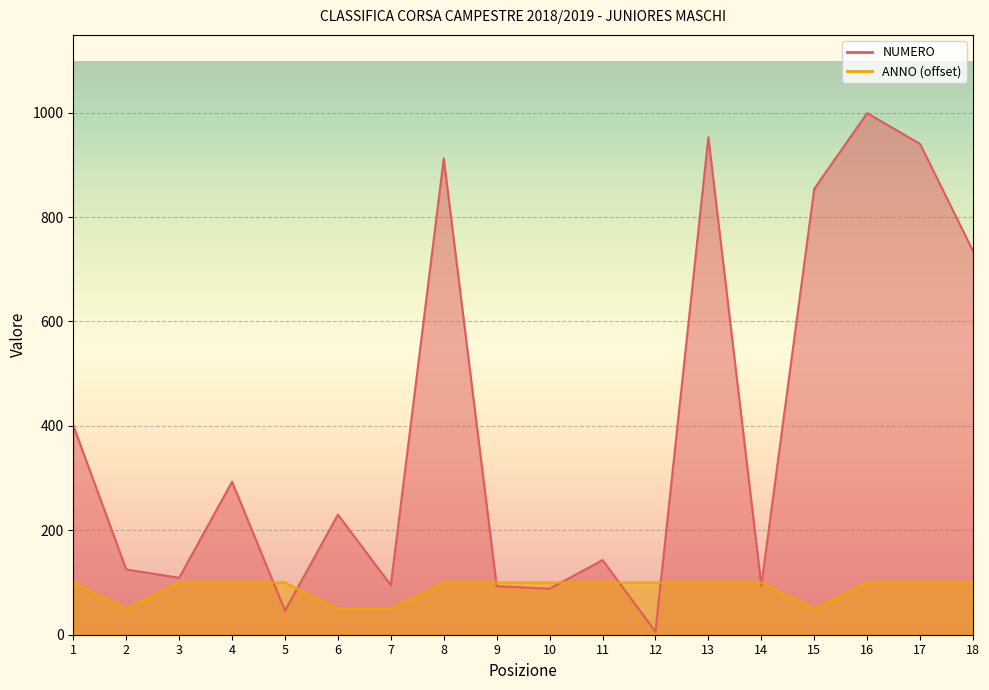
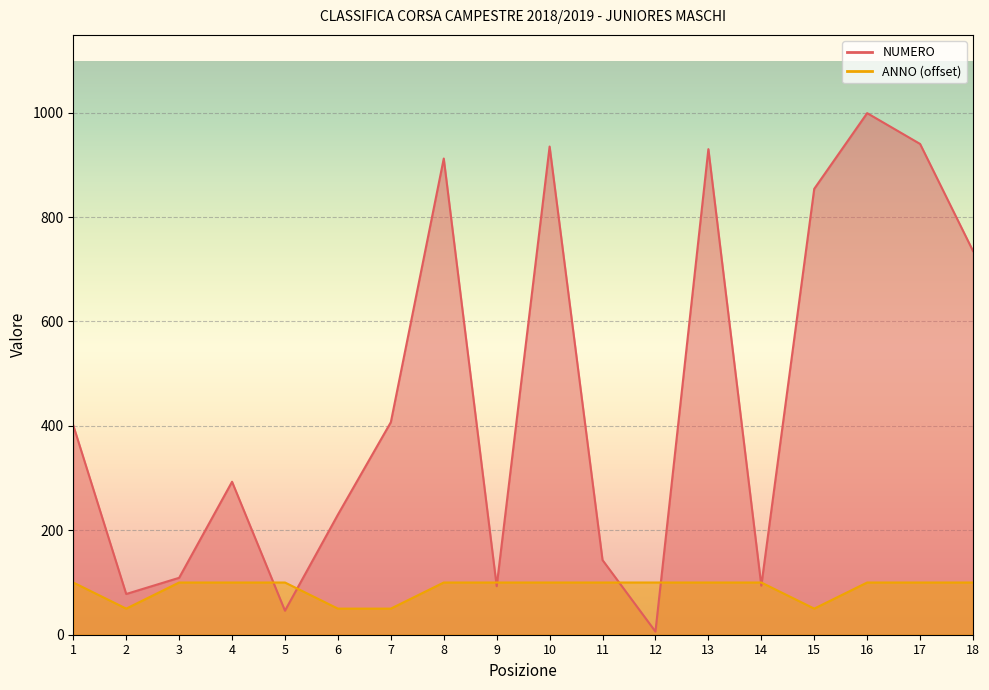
NUMERO, 2: 130 -> 80
NUMERO, 7: 100 -> 410
NUMERO, 10: 90 -> 940
NUMERO, 13: 950 -> 930
